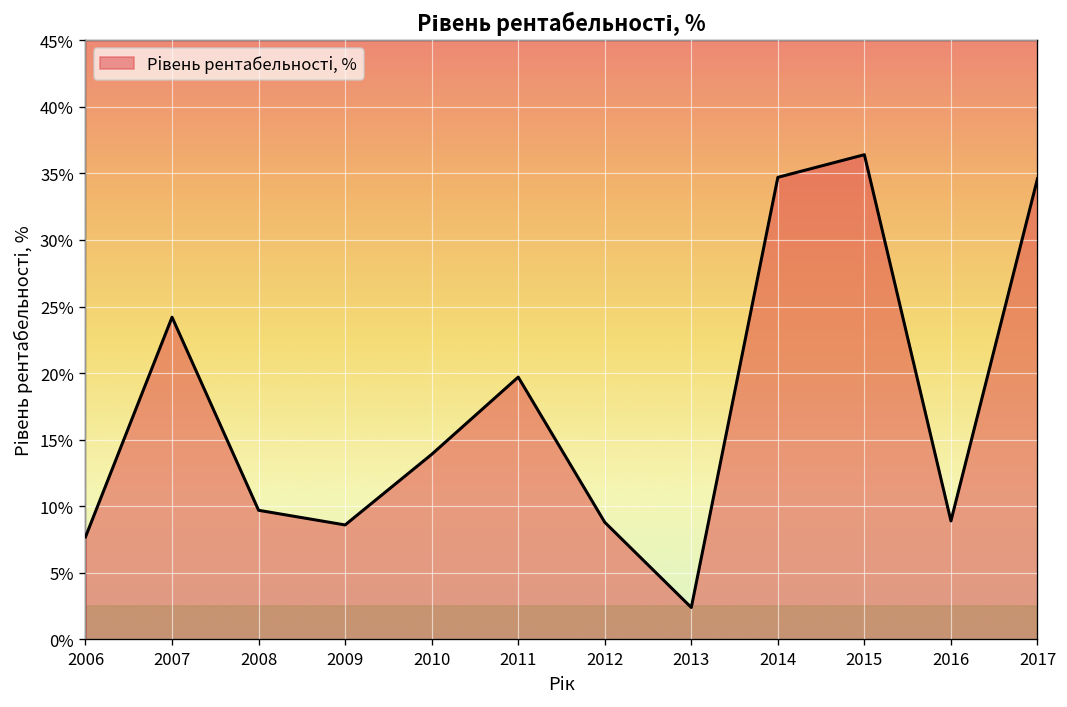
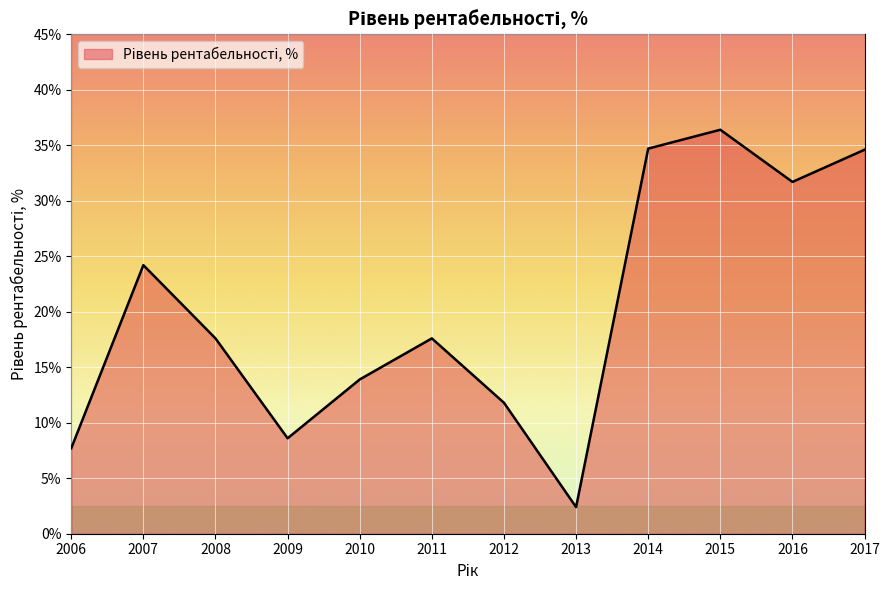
2008: 9.7% -> 17.6%
2011: 19.7% -> 17.6%
2012: 8.8% -> 11.8%
2016: 8.9% -> 31.7%
